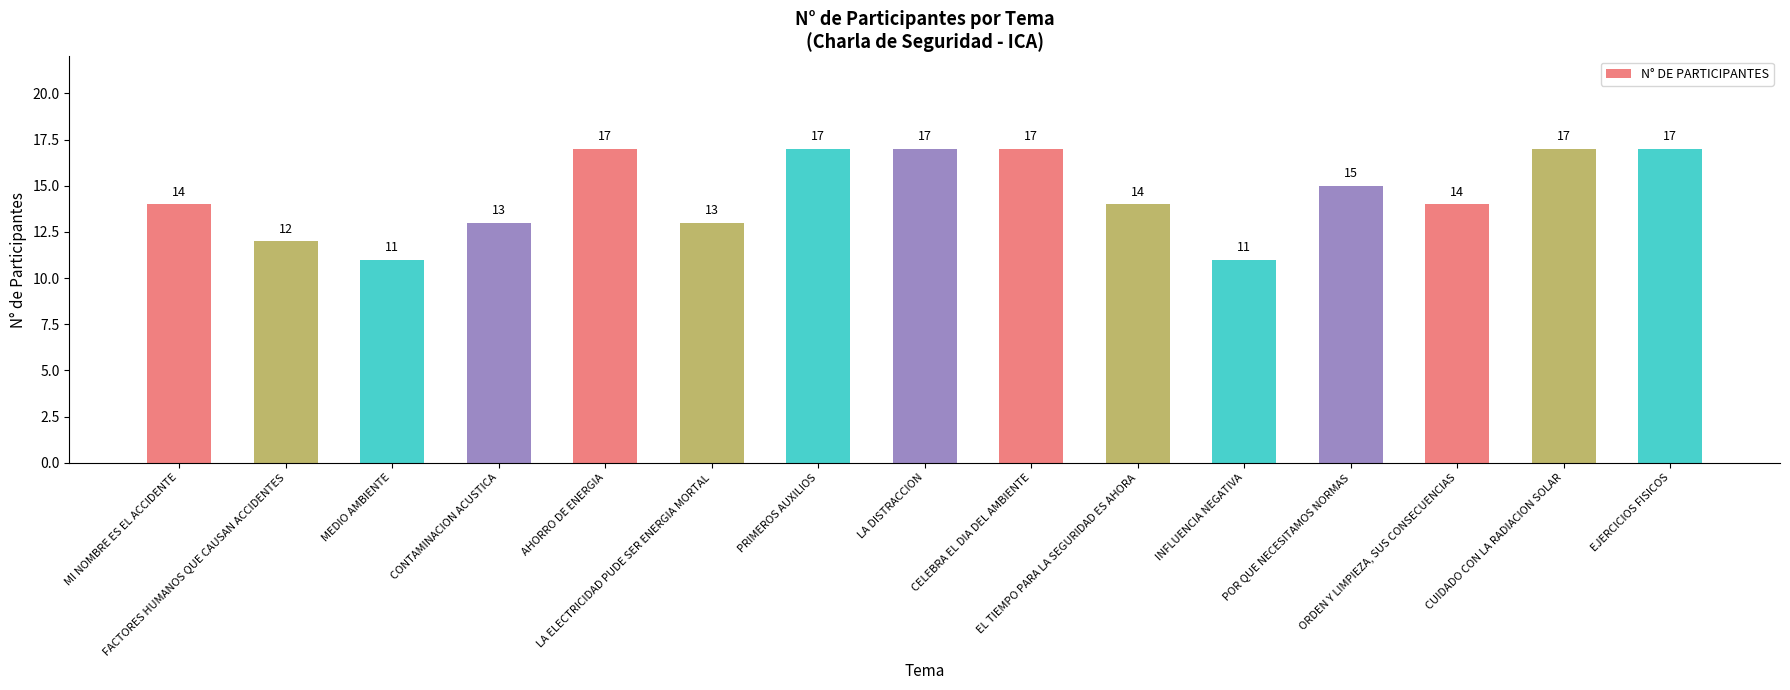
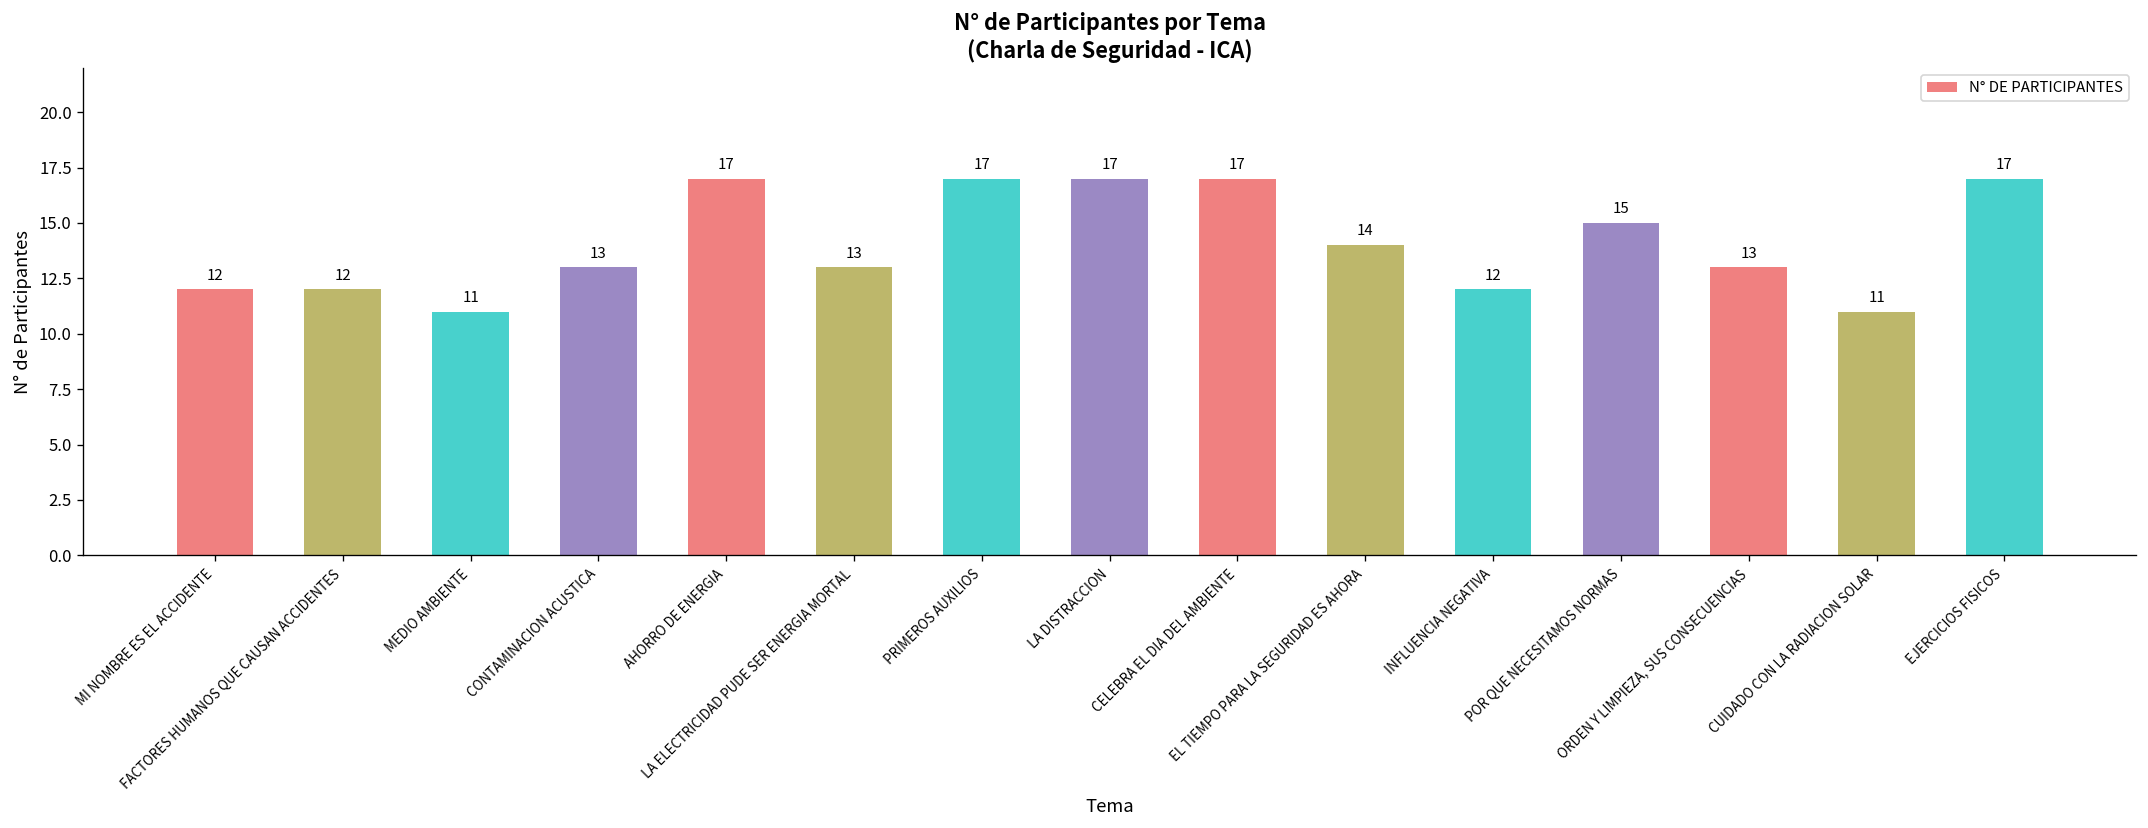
MI NOMBRE ES EL ACCIDENTE: 14 -> 12
INFLUENCIA NEGATIVA: 11 -> 12
ORDEN Y LIMPIEZA, SUS CONSECUENCIAS: 14 -> 13
CUIDADO CON LA RADIACION SOLAR: 17 -> 11
